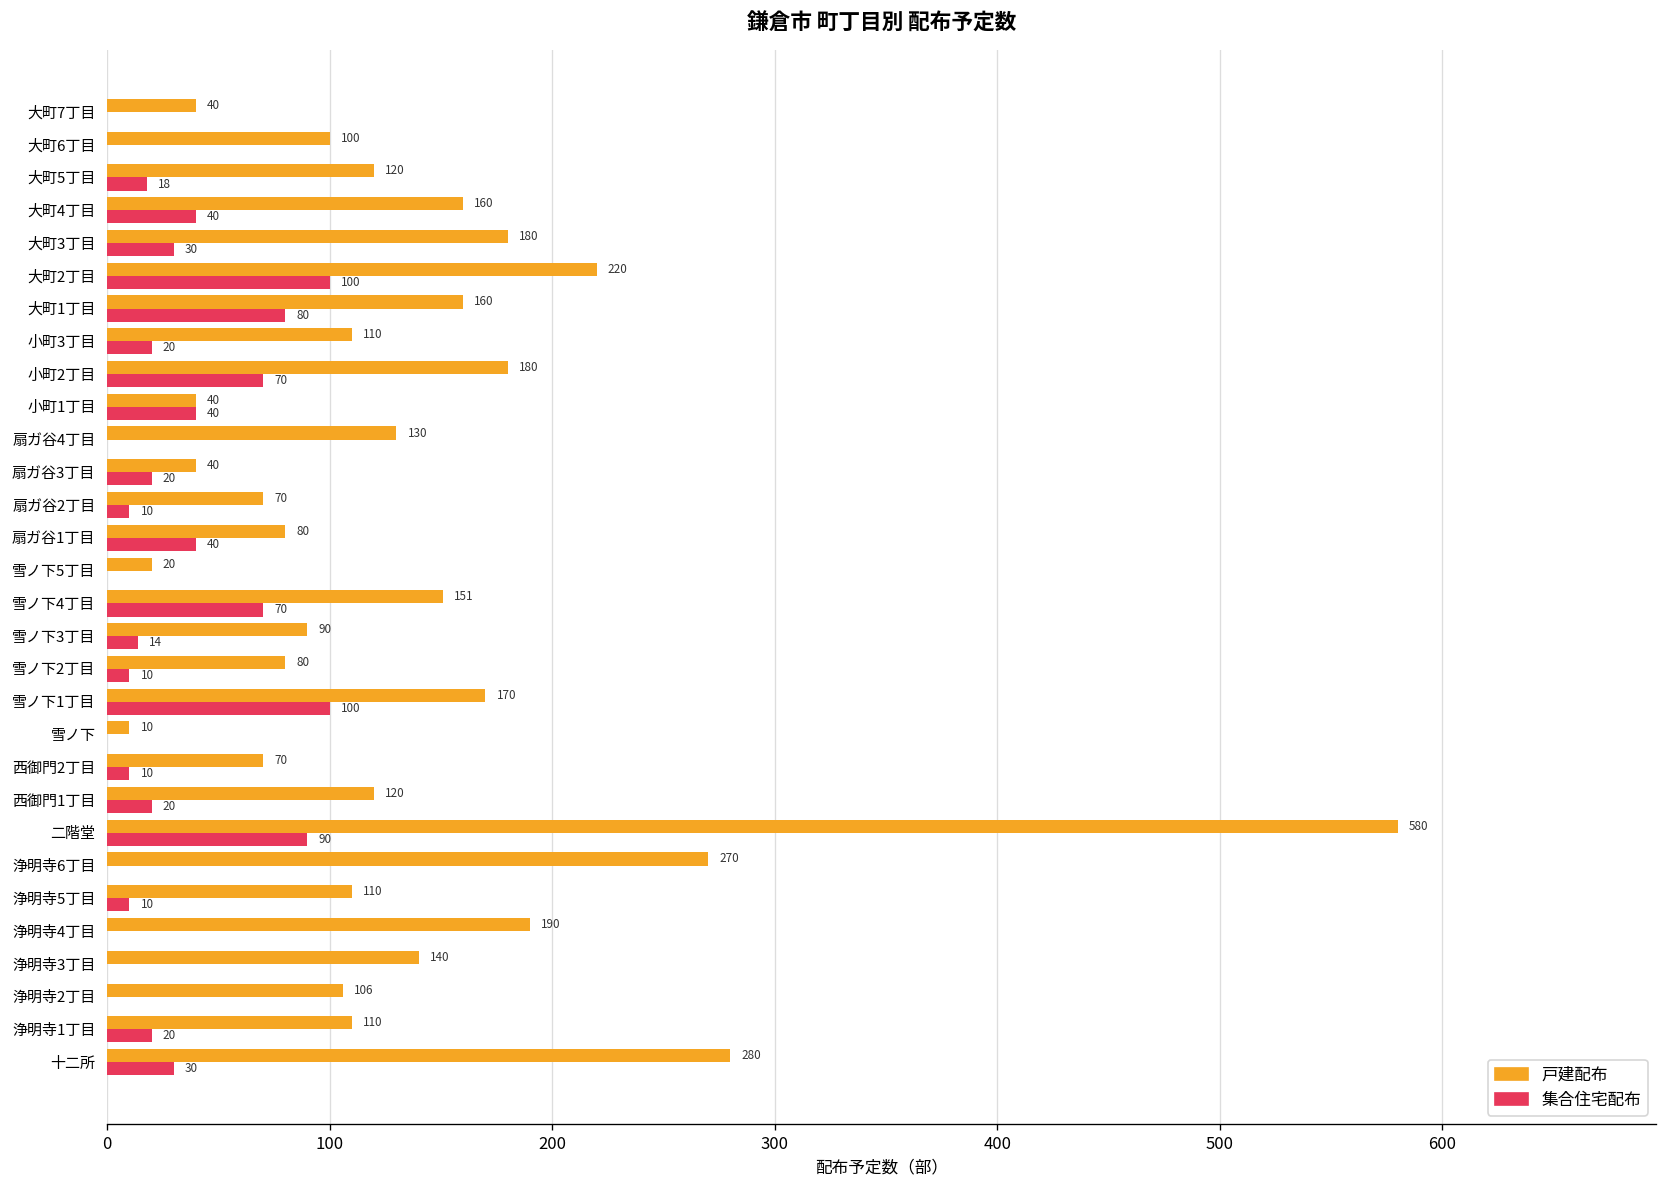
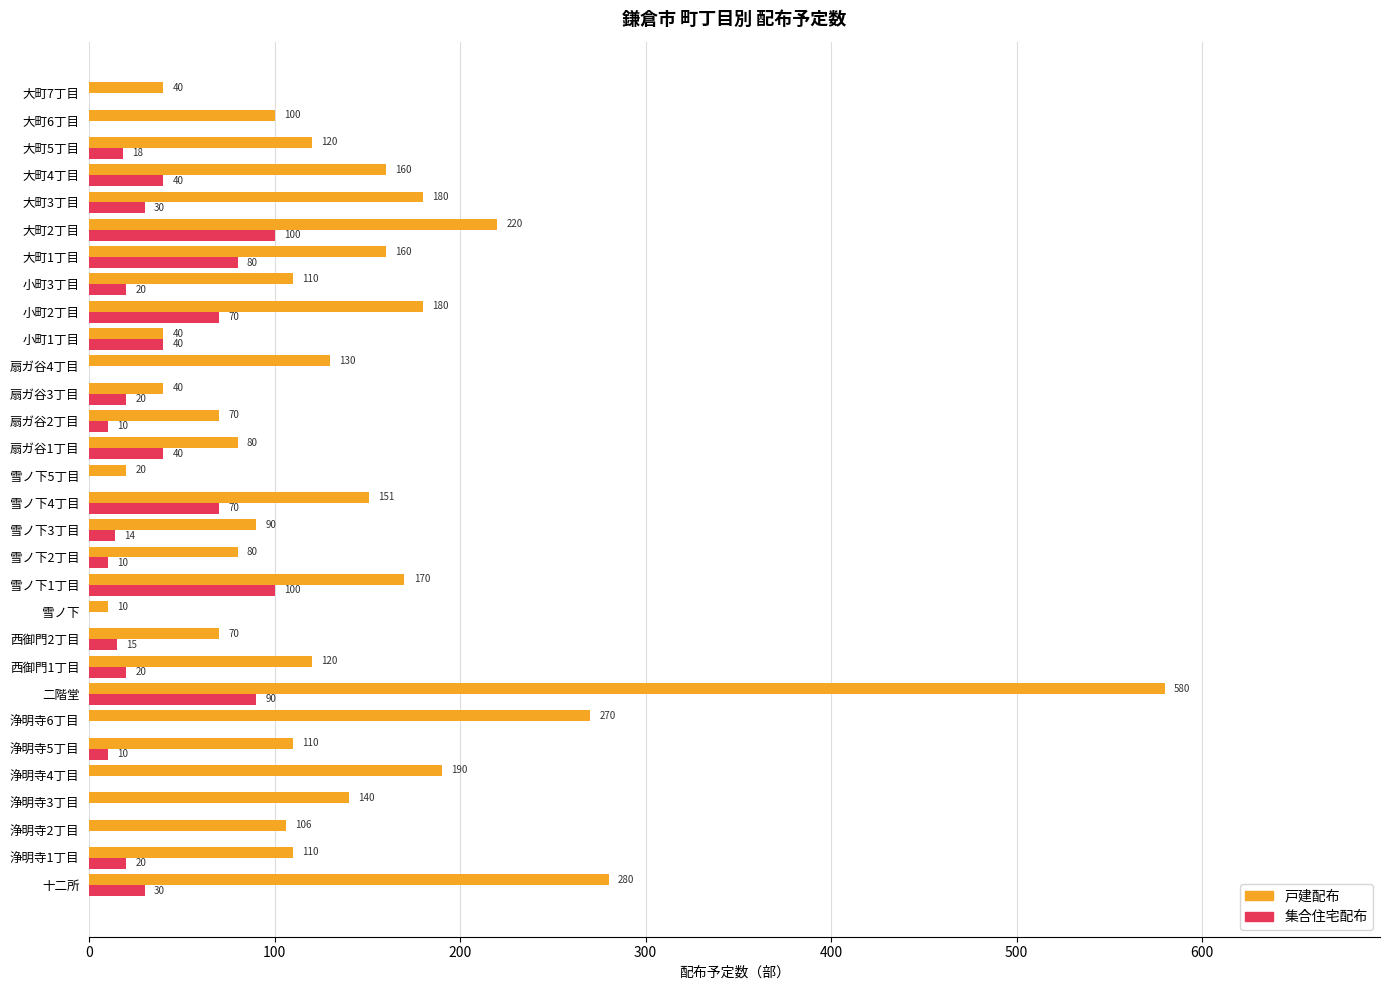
集合住宅配布, 西御門2丁目: 10 -> 15
